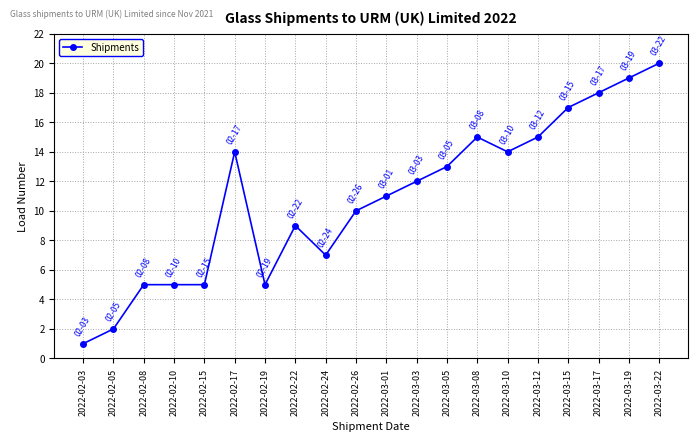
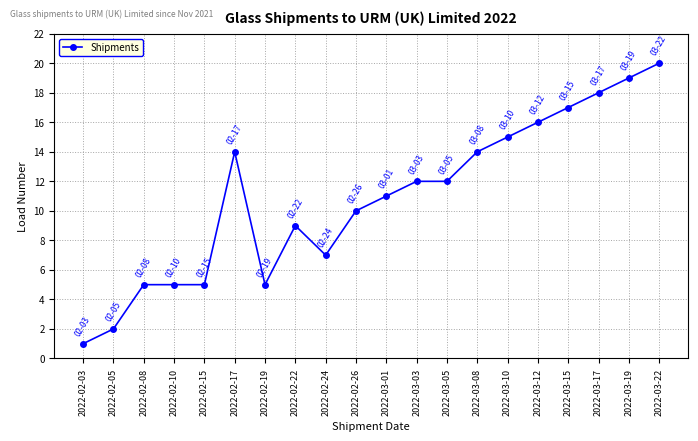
2022-03-05: 13 -> 12
2022-03-08: 15 -> 14
2022-03-10: 14 -> 15
2022-03-12: 15 -> 16
